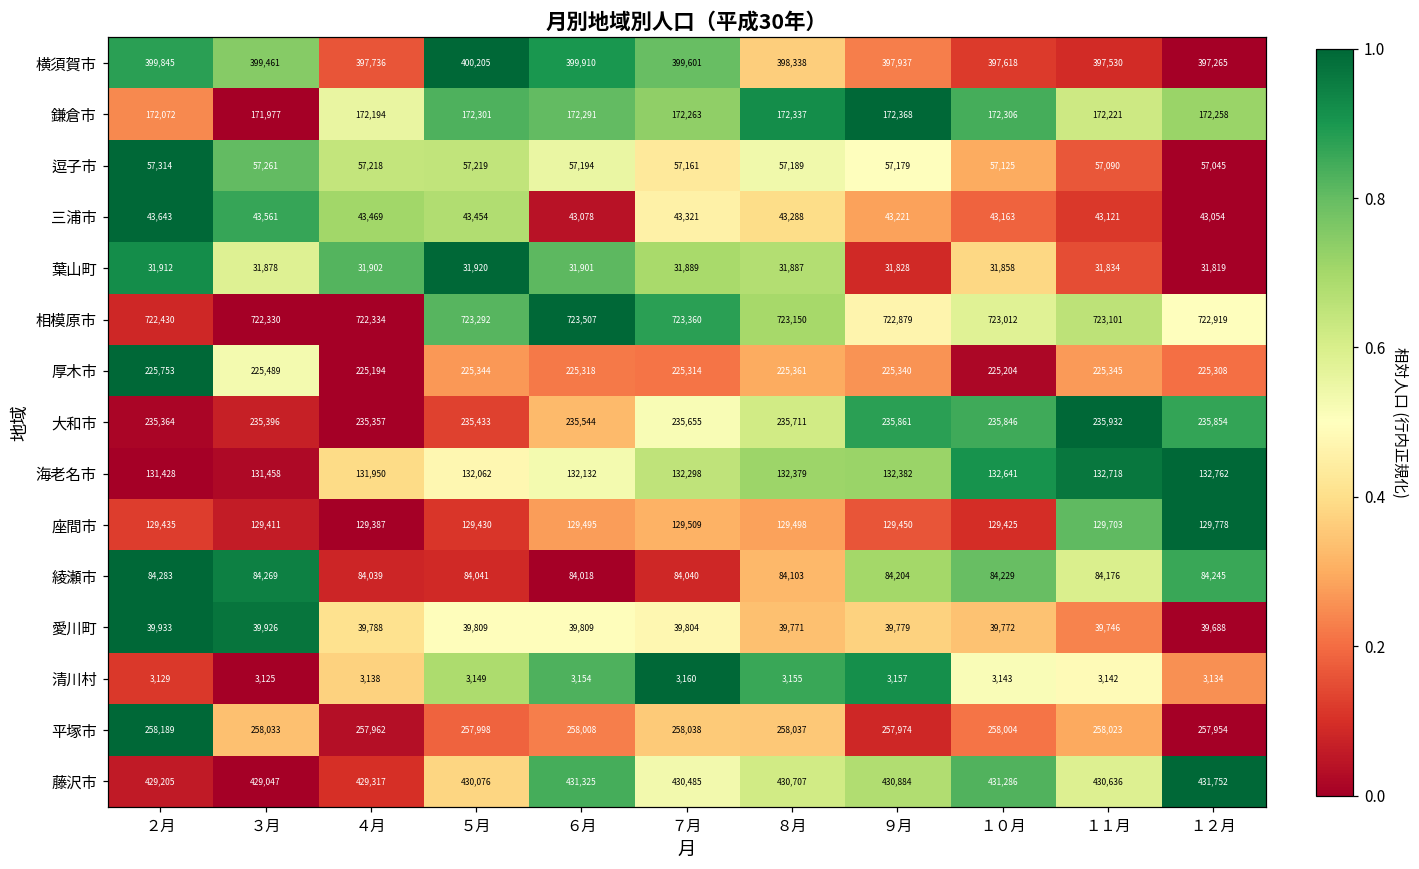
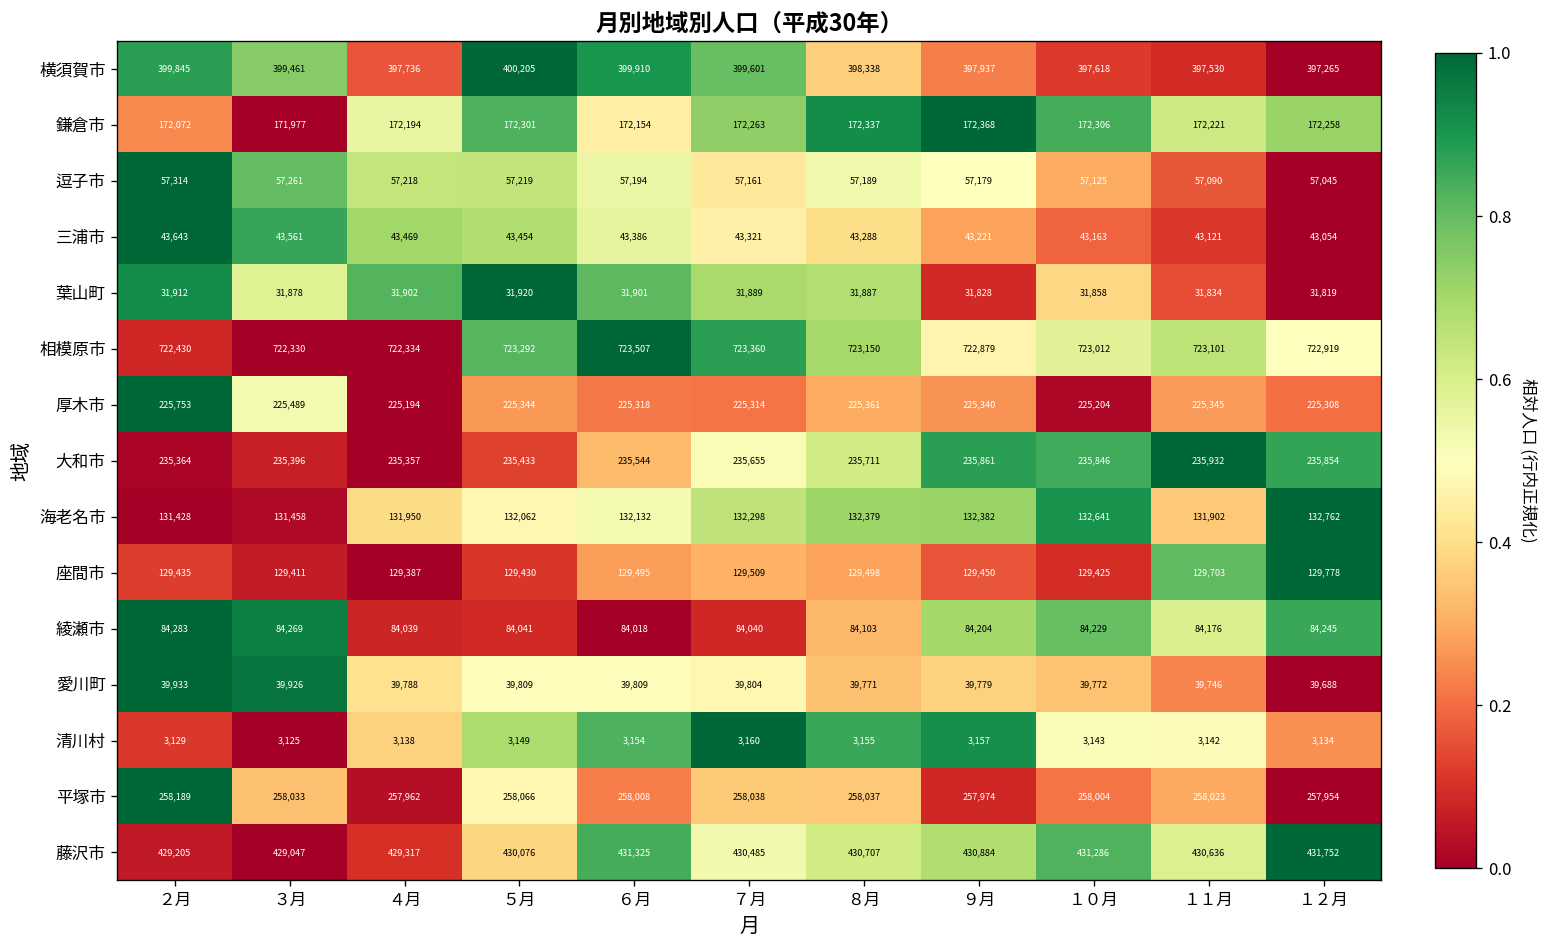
鎌倉市, ６月: 172,291 -> 172,154
三浦市, ６月: 43,078 -> 43,386
海老名市, １１月: 132,718 -> 131,902
平塚市, ５月: 257,998 -> 258,066
